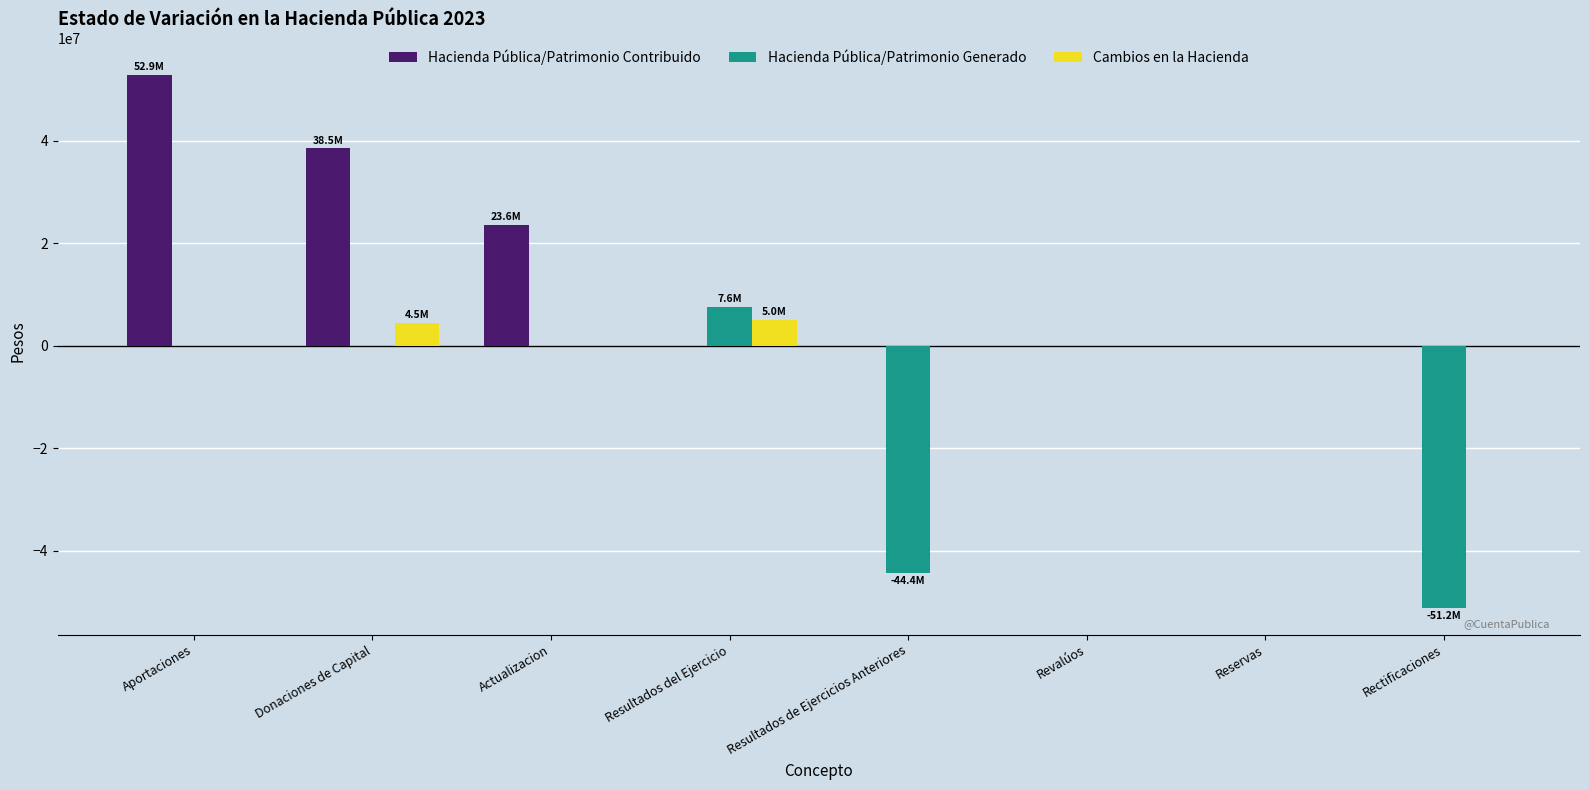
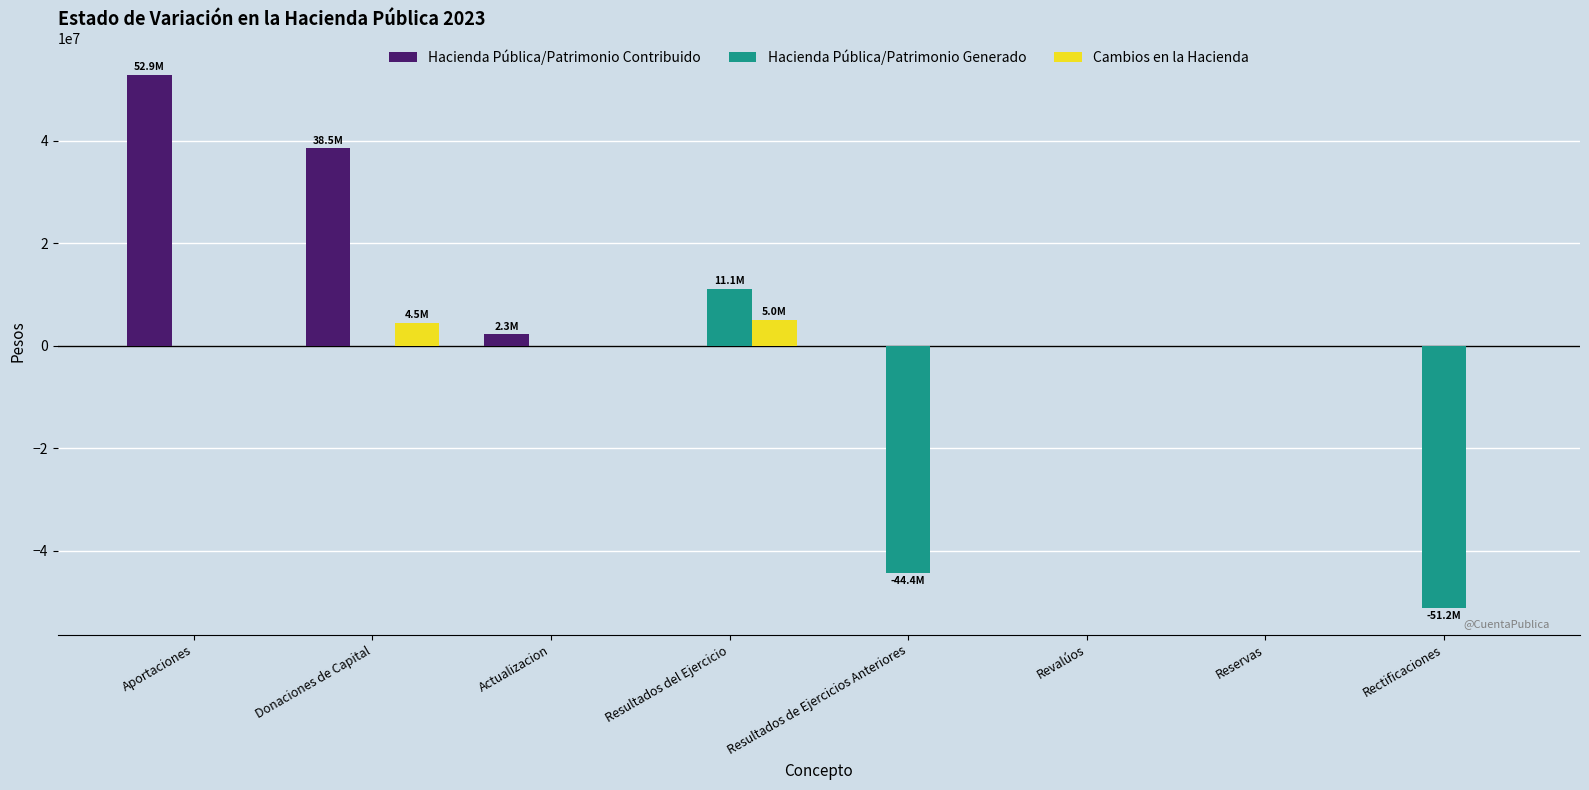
Hacienda Pública/Patrimonio Contribuido, Actualizacion: 23.6M -> 2.3M
Hacienda Pública/Patrimonio Generado, Resultados del Ejercicio: 7.6M -> 11.1M
